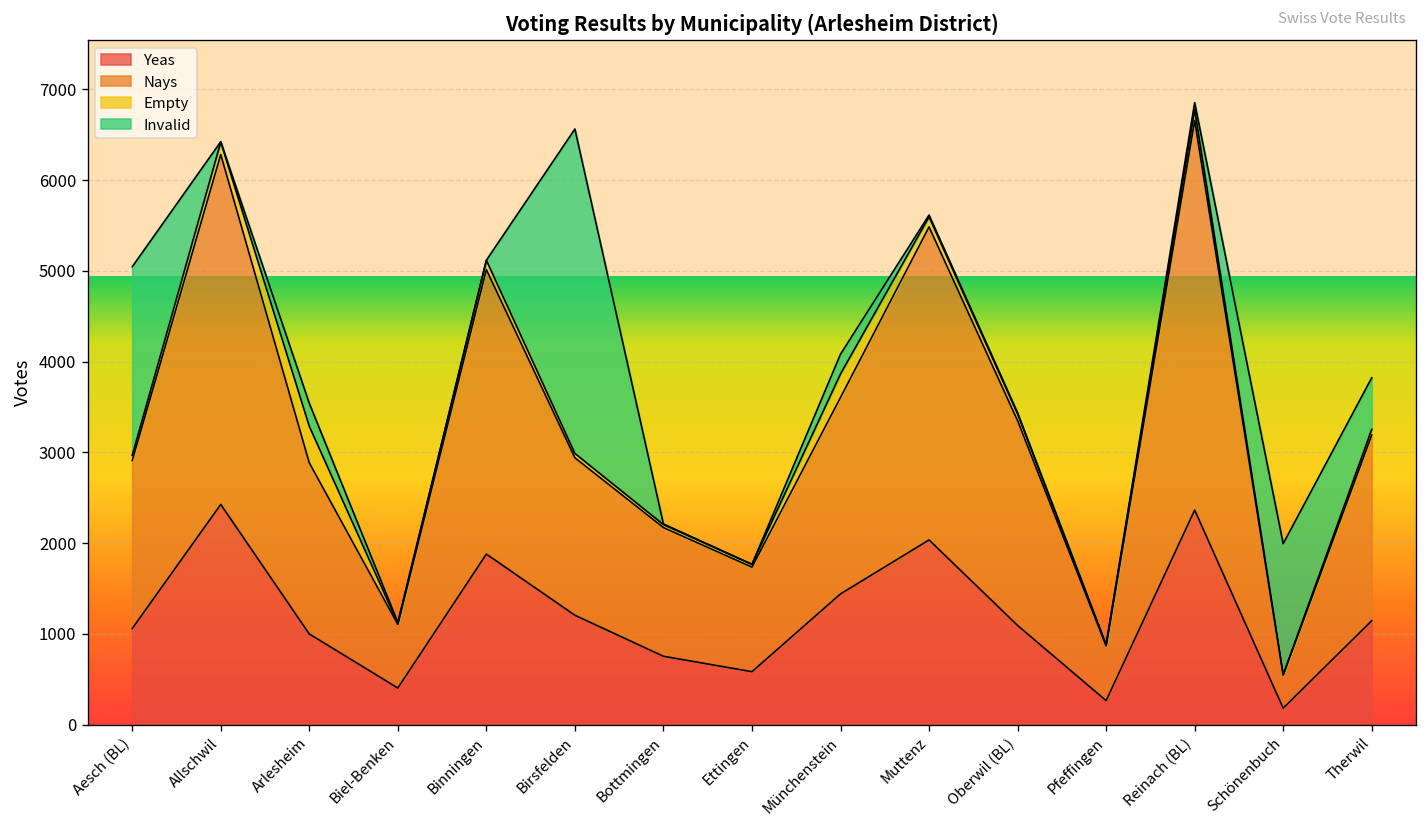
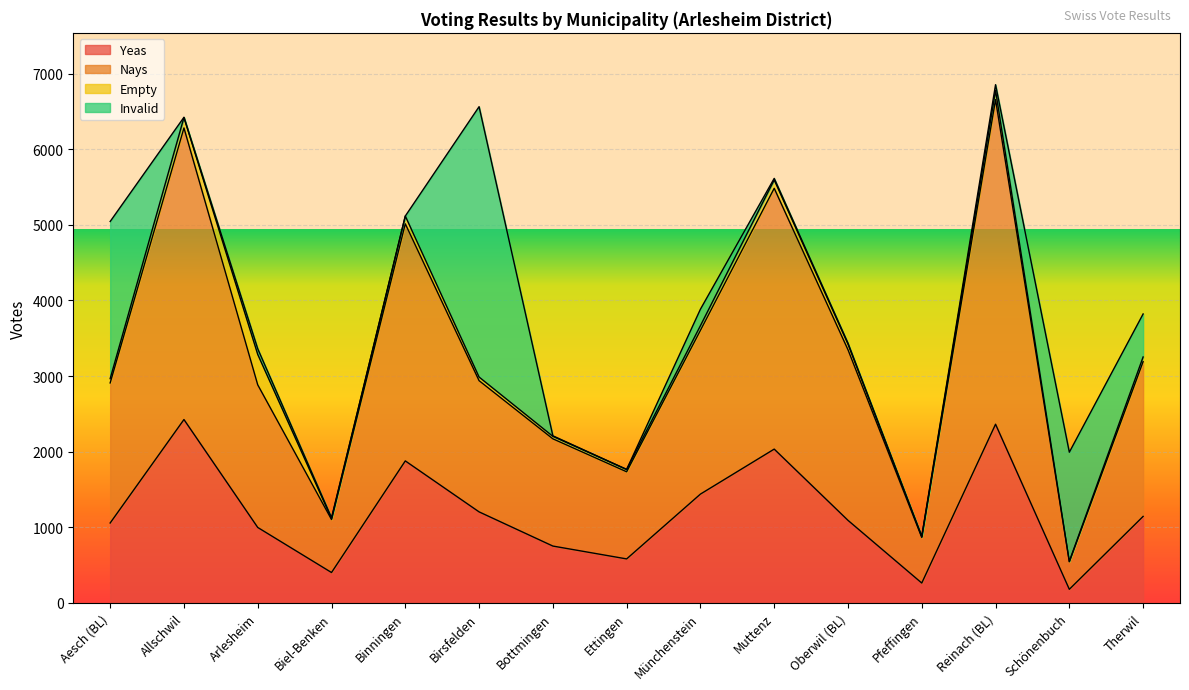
Invalid, Arlesheim: 300 -> 100
Empty, Münchenstein: 300 -> 100
